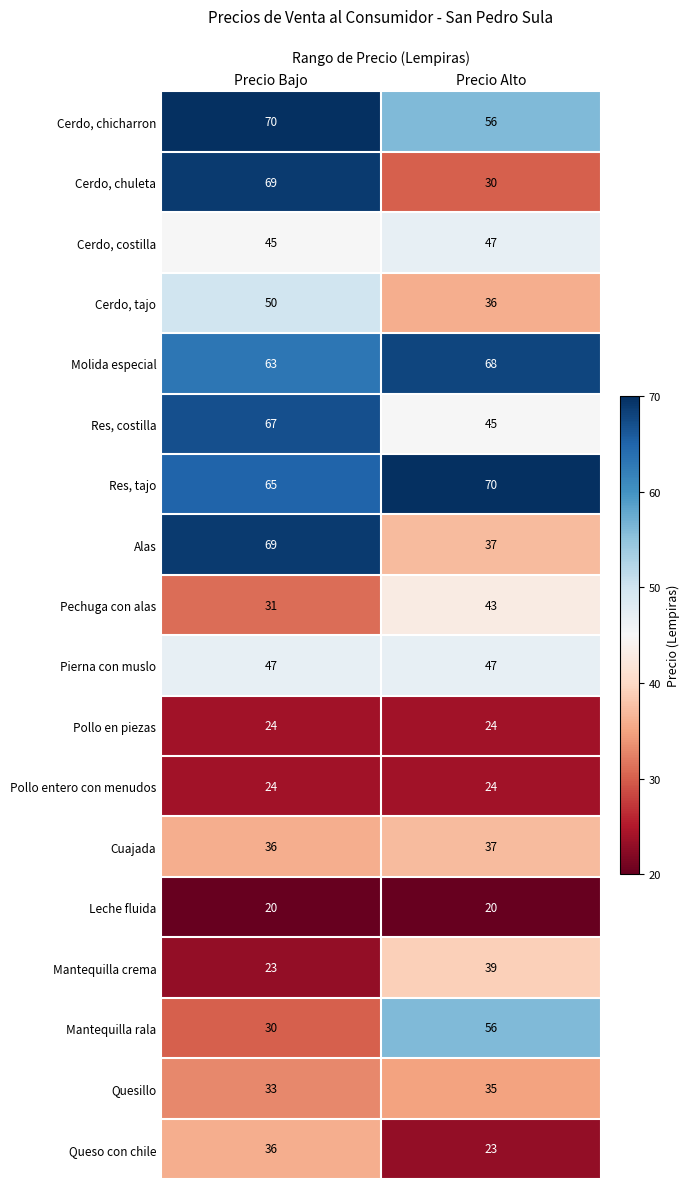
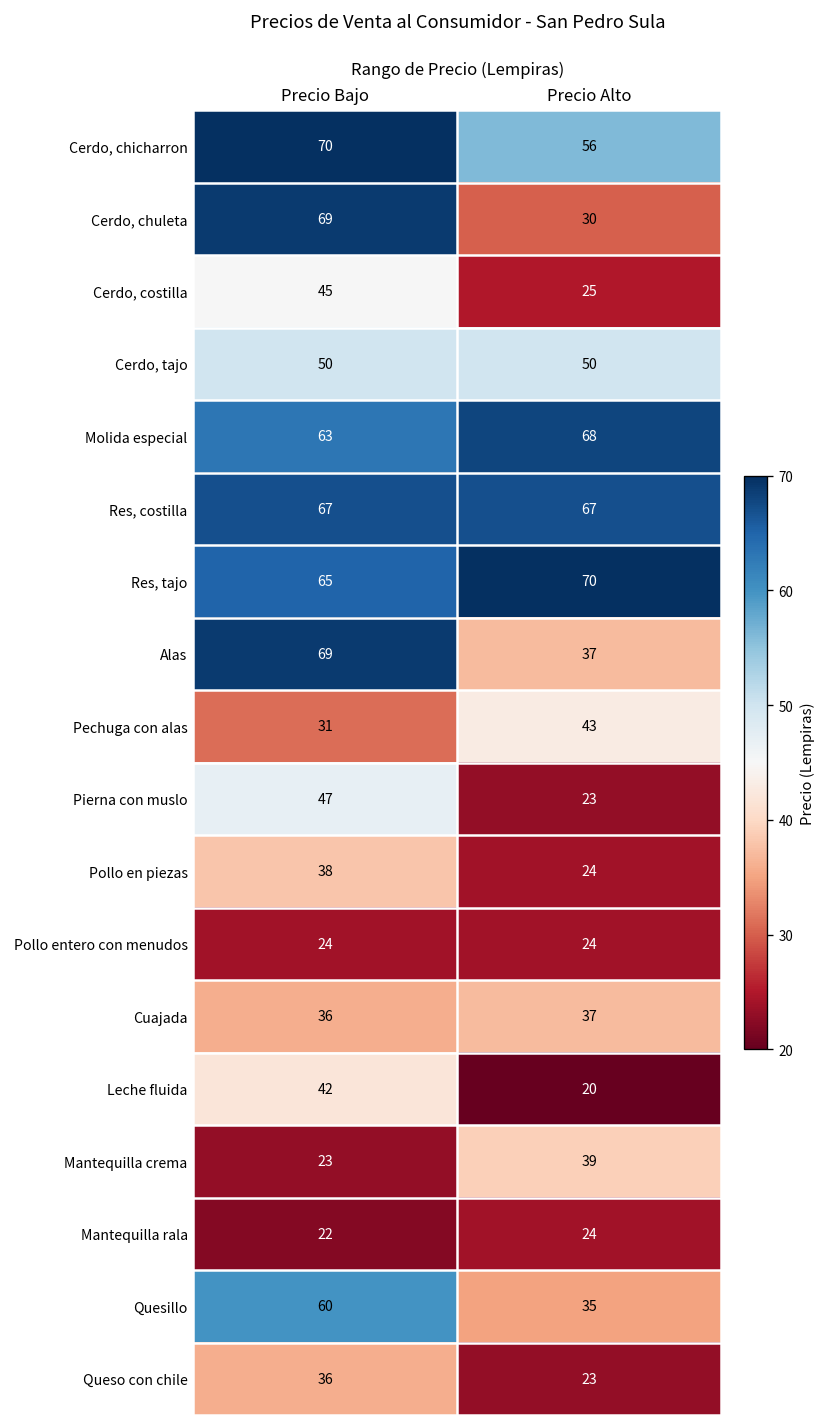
Cerdo, costilla, Precio Alto: 47 -> 25
Cerdo, tajo, Precio Alto: 36 -> 50
Res, costilla, Precio Alto: 45 -> 67
Pierna con muslo, Precio Alto: 47 -> 23
Pollo en piezas, Precio Bajo: 24 -> 38
Leche fluida, Precio Bajo: 20 -> 42
Mantequilla rala, Precio Bajo: 30 -> 22
Mantequilla rala, Precio Alto: 56 -> 24
Quesillo, Precio Bajo: 33 -> 60
